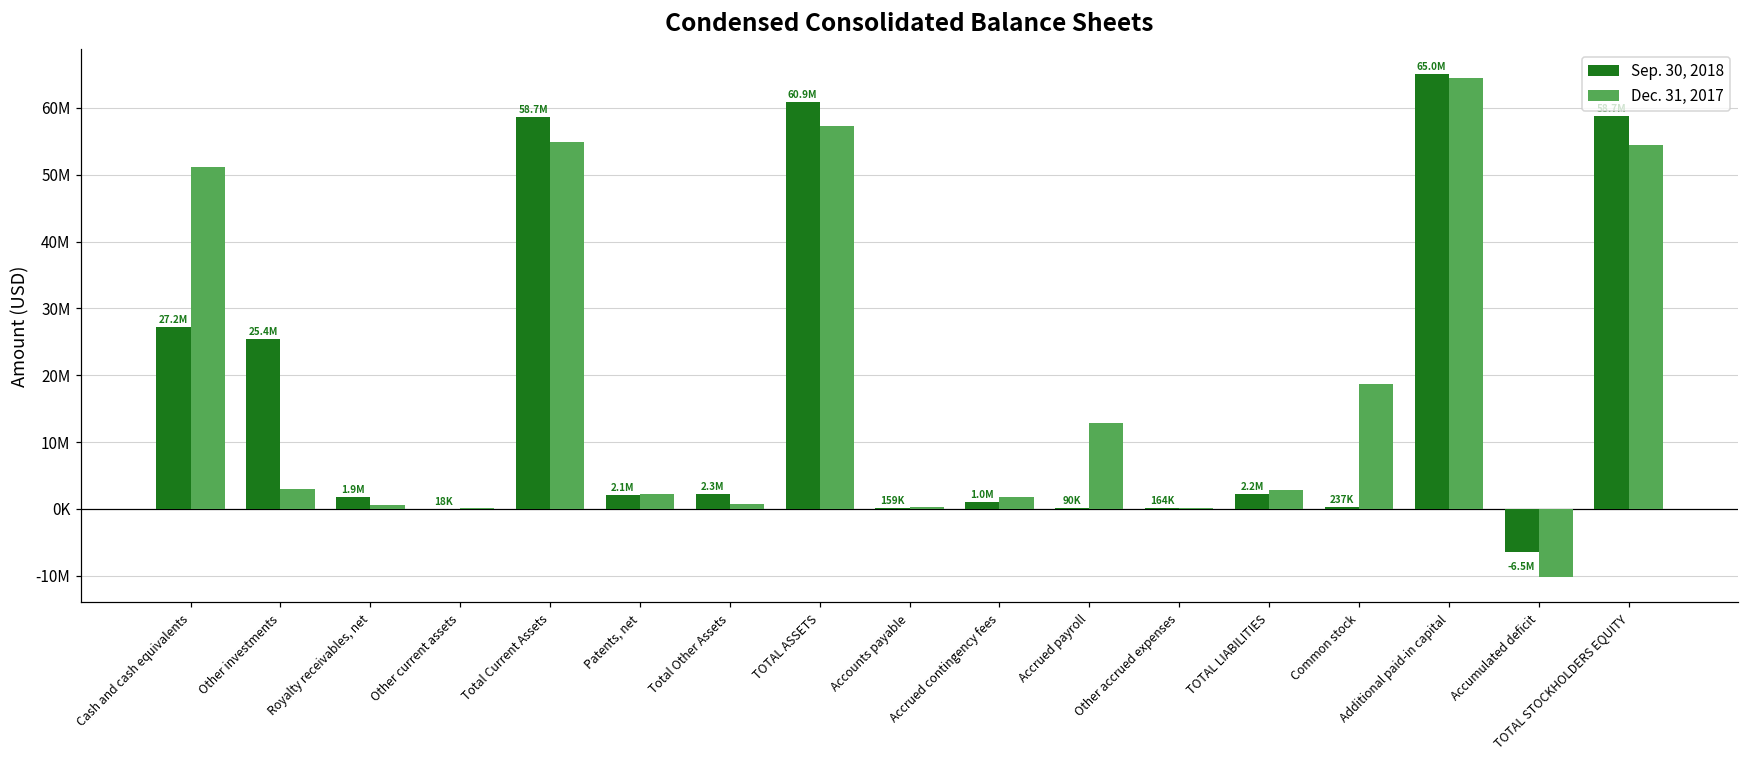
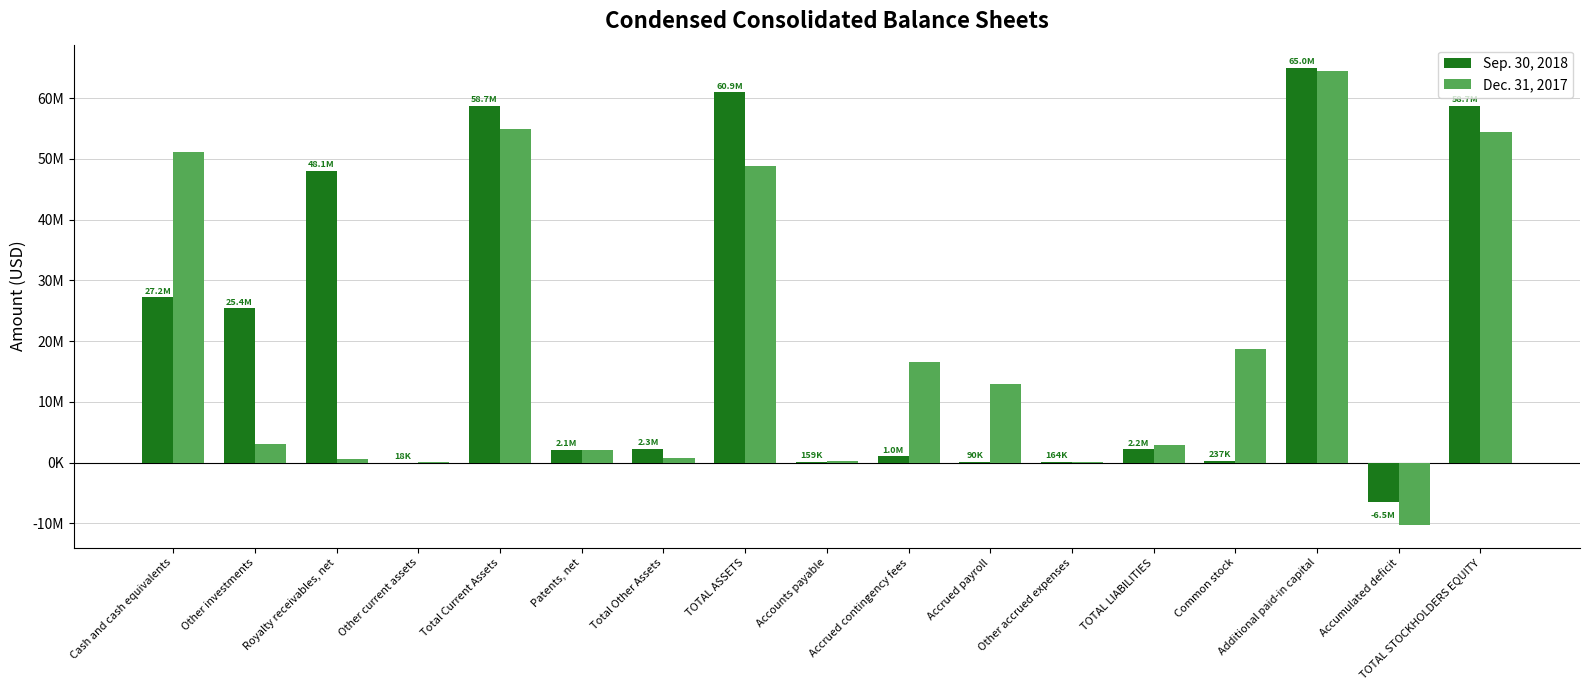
Sep. 30, 2018, Royalty receivables, net: 1.9M -> 48.1M
Dec. 31, 2017, TOTAL ASSETS: 57000000 -> 49000000
Dec. 31, 2017, Accrued contingency fees: 2000000 -> 17000000
